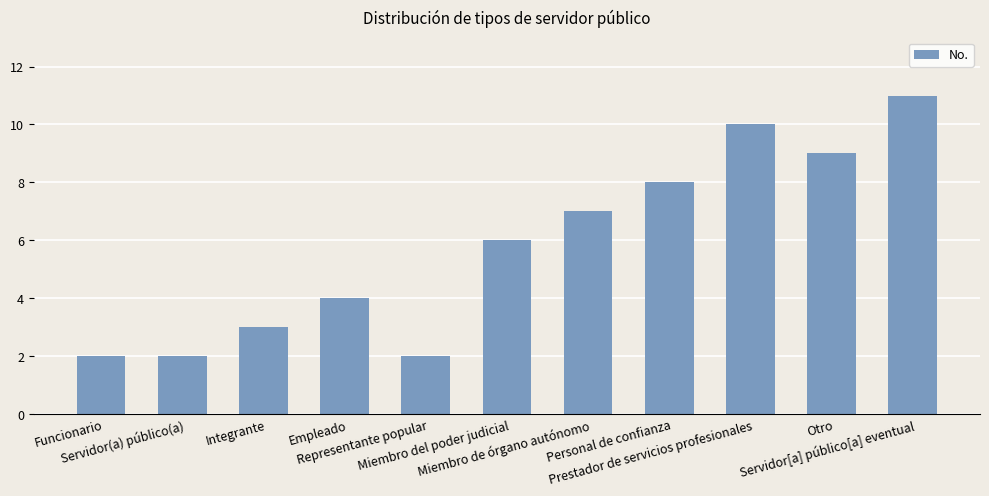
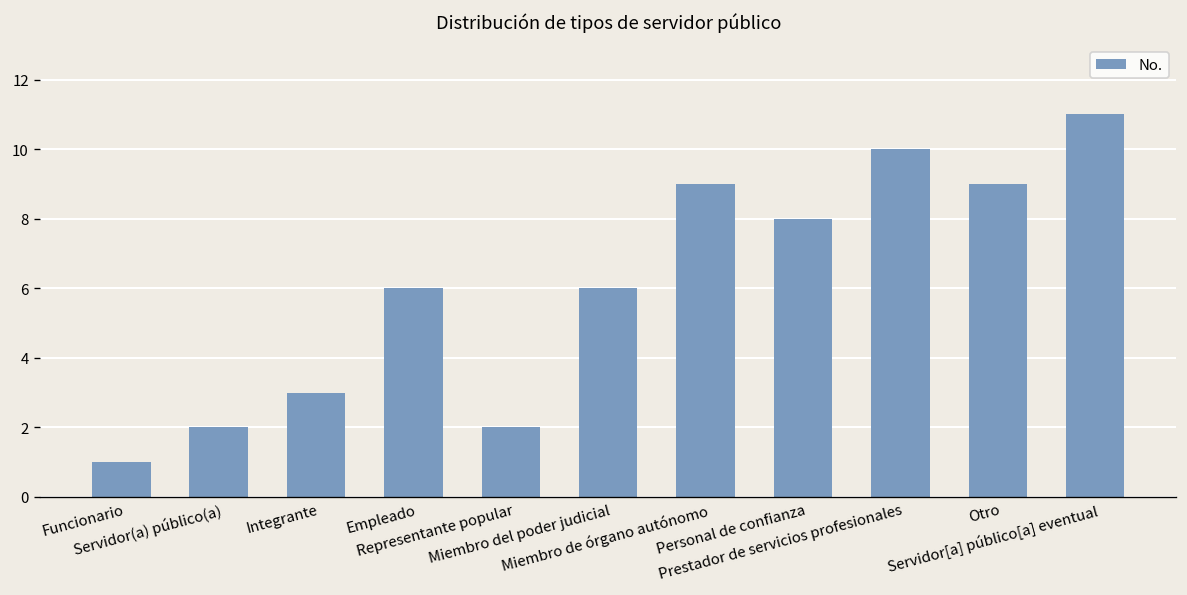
Funcionario: 2 -> 1
Empleado: 4 -> 6
Miembro de órgano autónomo: 7 -> 9
